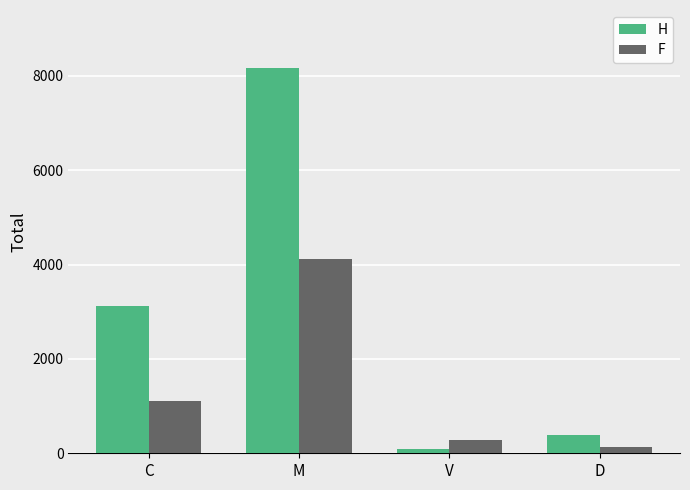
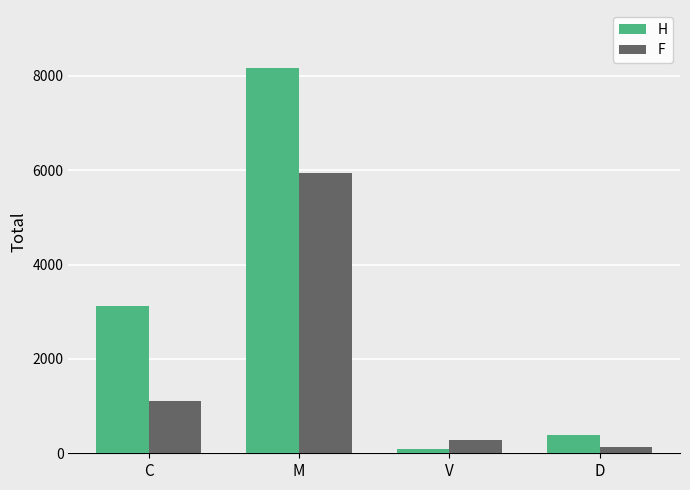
F, M: 4100 -> 5900
